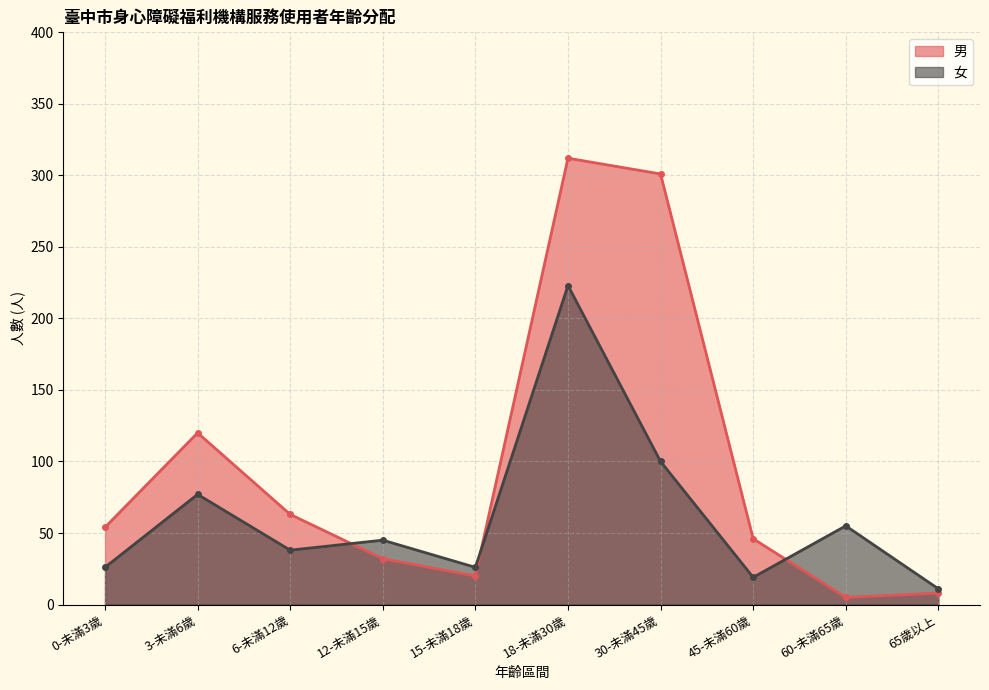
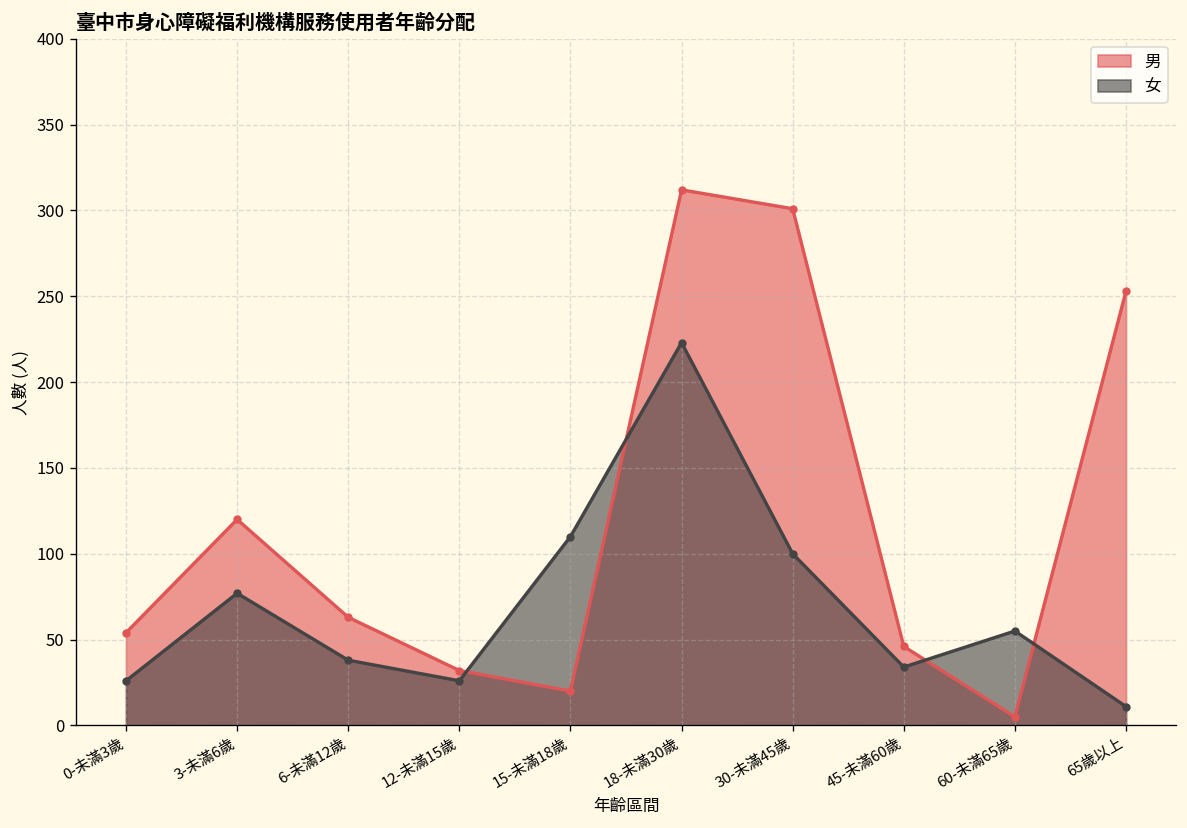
女, 12-未滿15歲: 45 -> 26
女, 15-未滿18歲: 26 -> 110
女, 45-未滿60歲: 19 -> 34
男, 65歲以上: 8 -> 253
